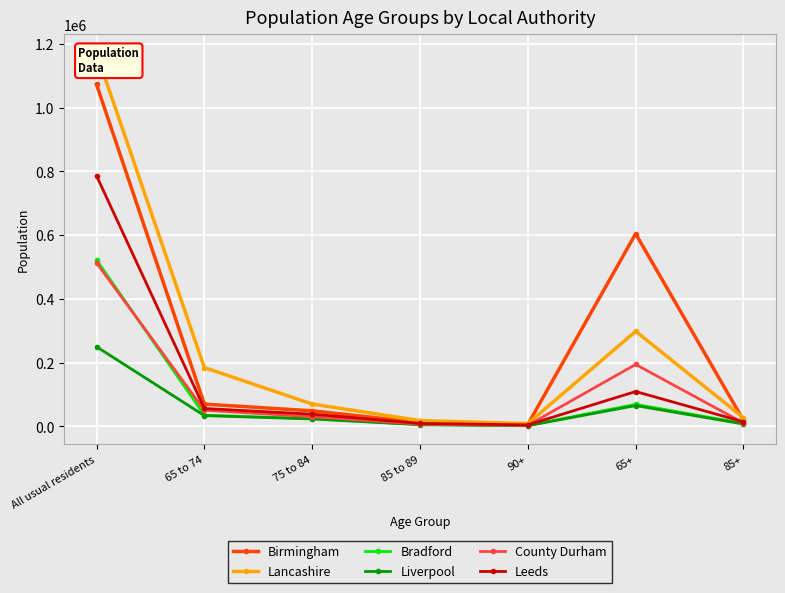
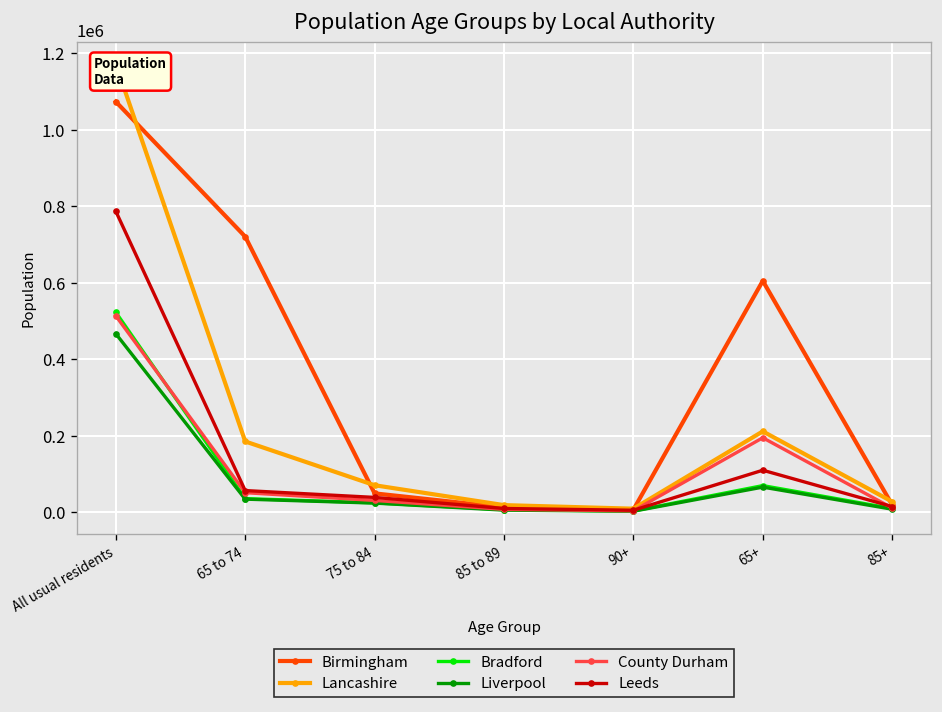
Liverpool, All usual residents: 250000 -> 470000
Birmingham, 65 to 74: 70000 -> 720000
Lancashire, 65+: 300000 -> 210000
